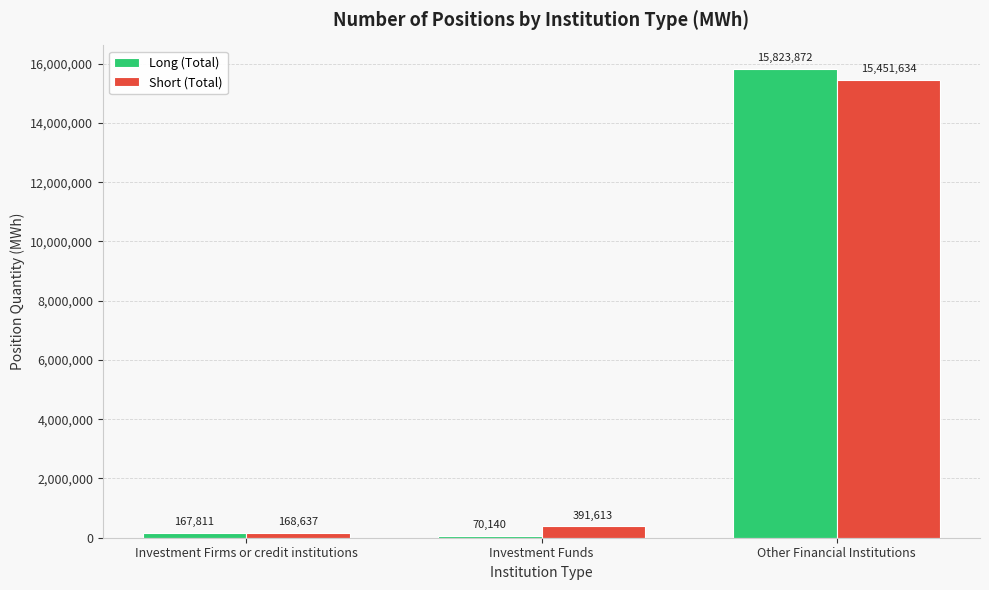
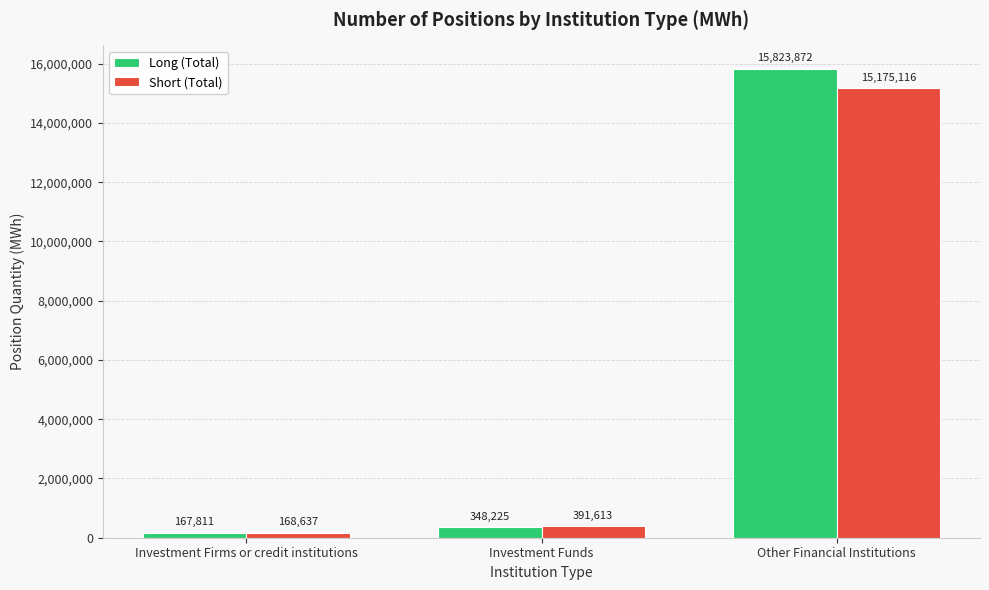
Long (Total), Investment Funds: 70,140 -> 348,225
Short (Total), Other Financial Institutions: 15,451,634 -> 15,175,116
